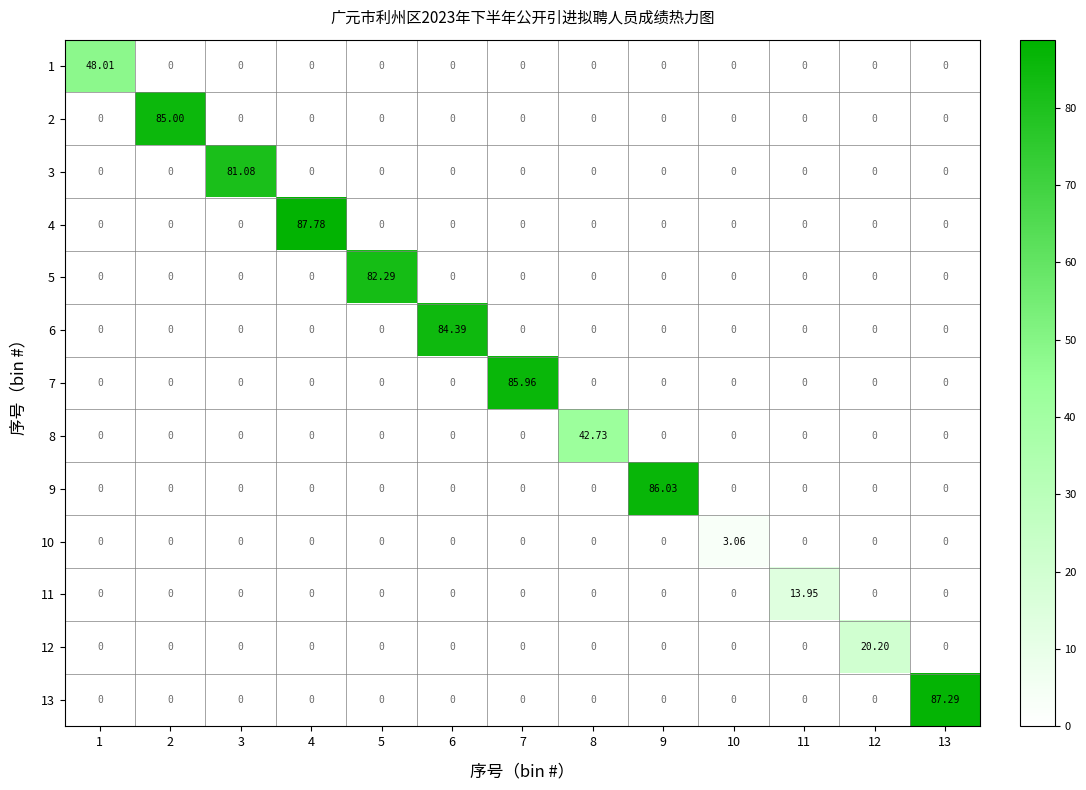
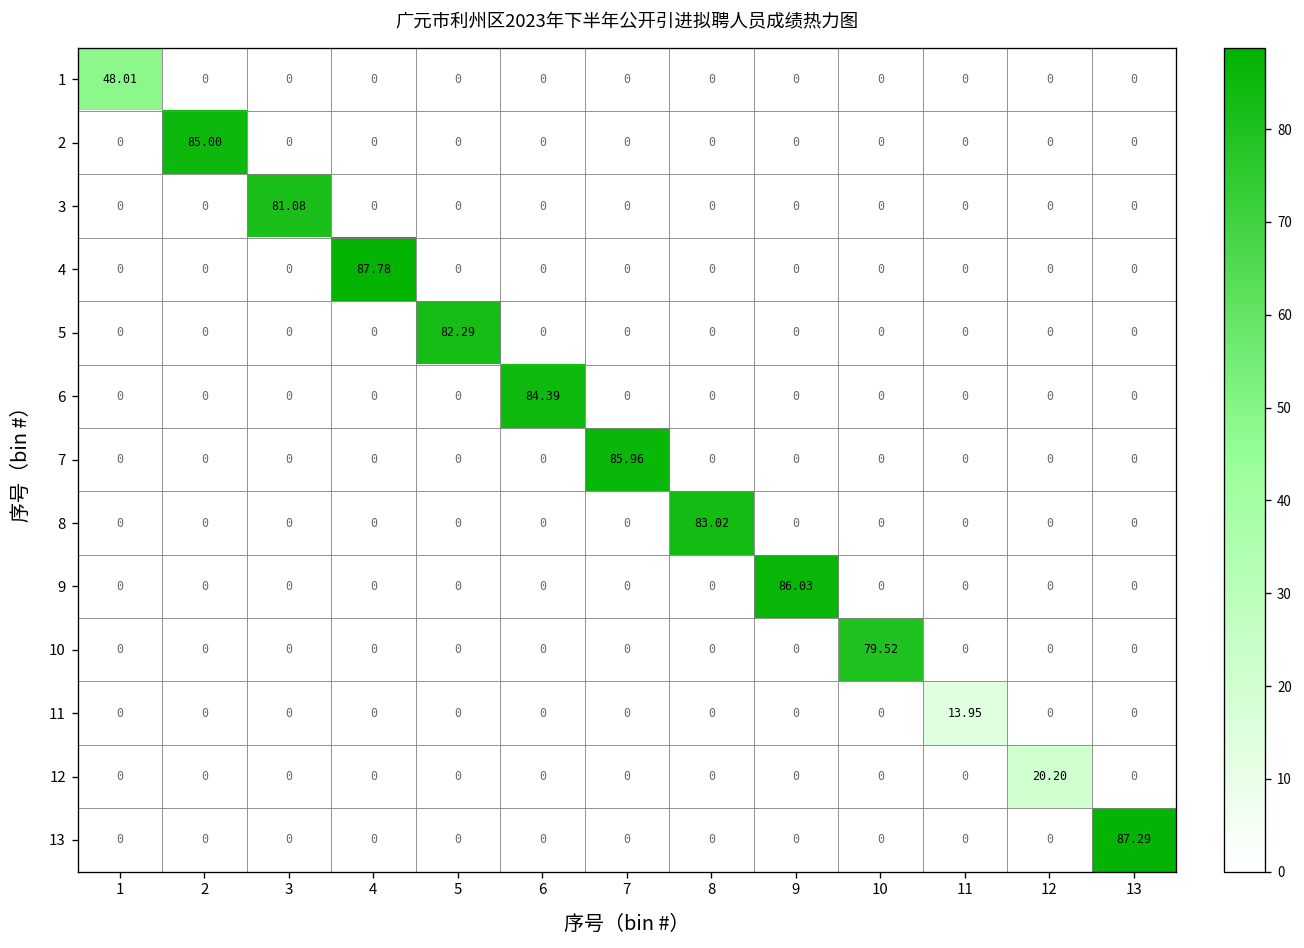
8, 8: 42.73 -> 83.02
10, 10: 3.06 -> 79.52
